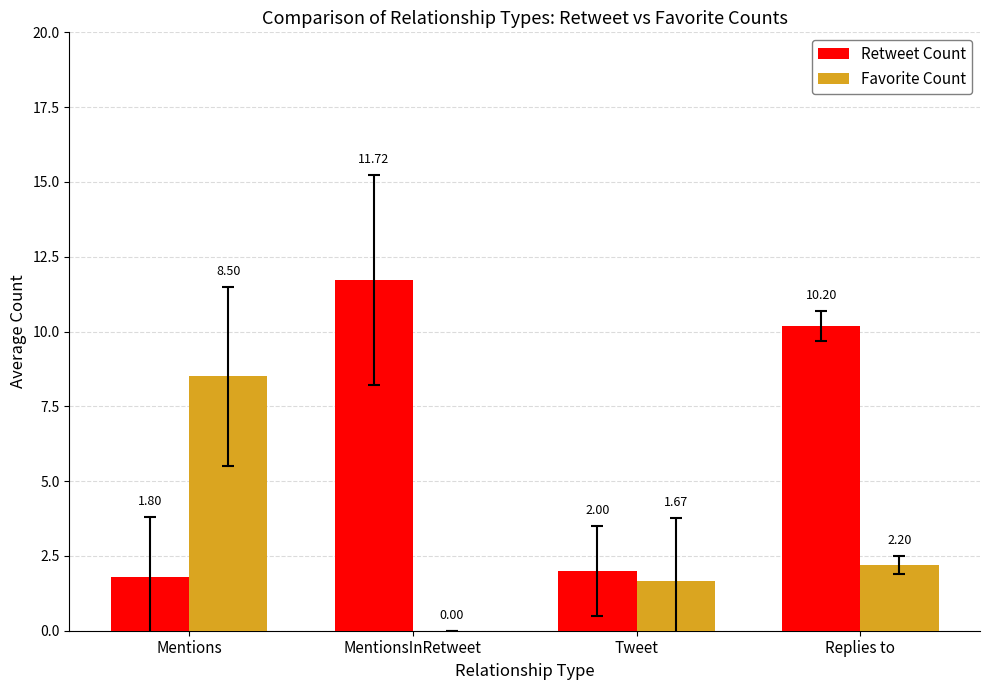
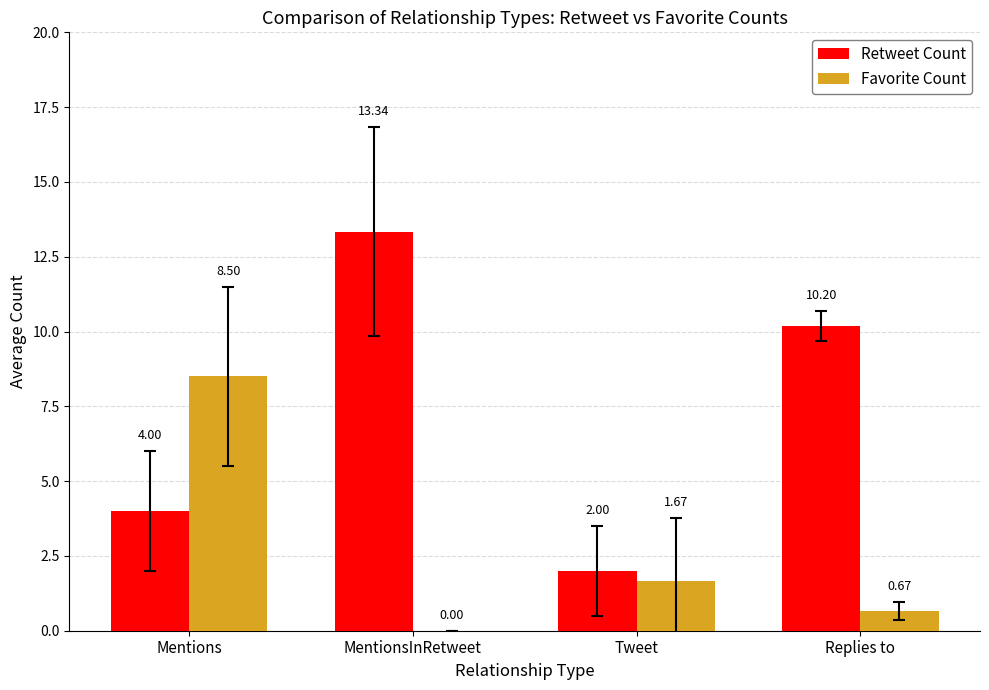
Retweet Count, Mentions: 1.80 -> 4.00
Retweet Count, MentionsInRetweet: 11.72 -> 13.34
Favorite Count, Replies to: 2.20 -> 0.67
